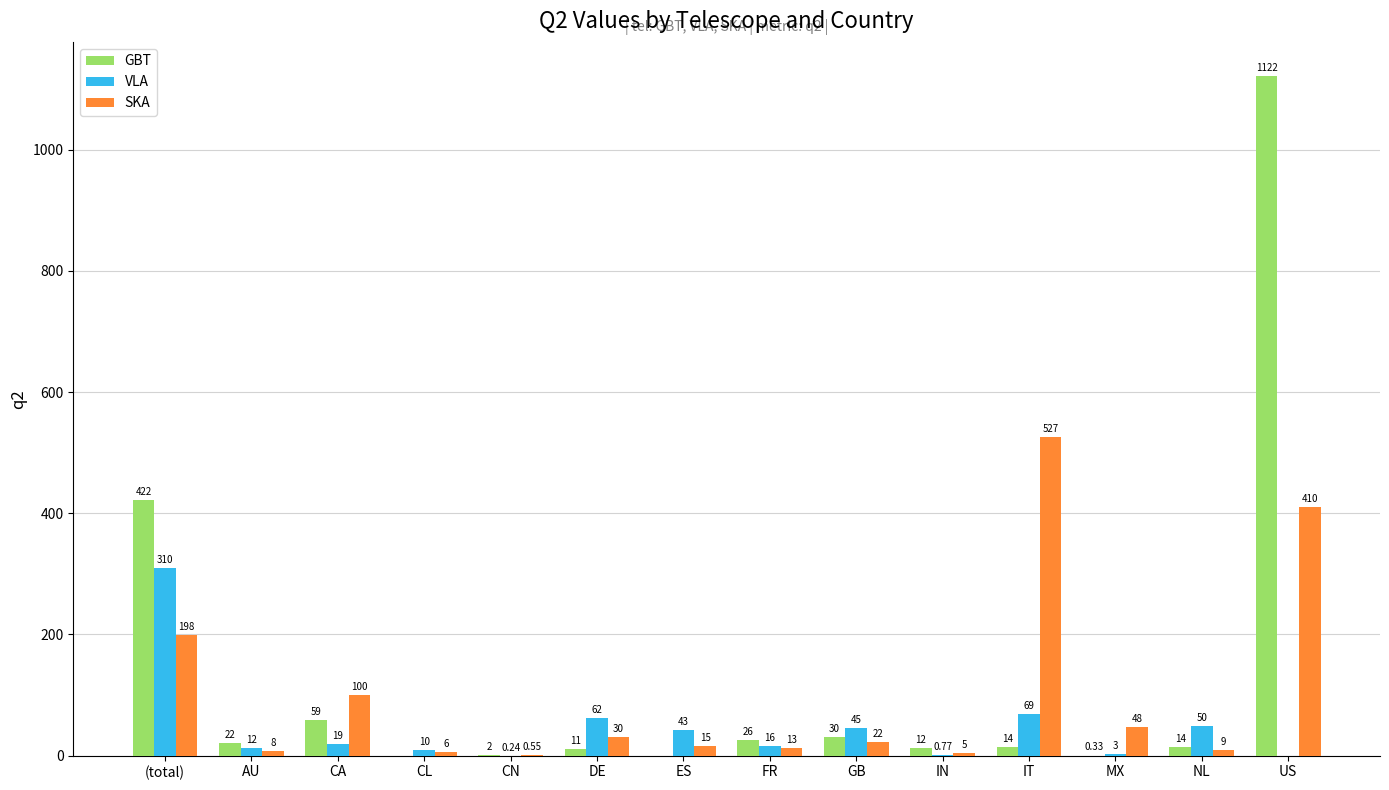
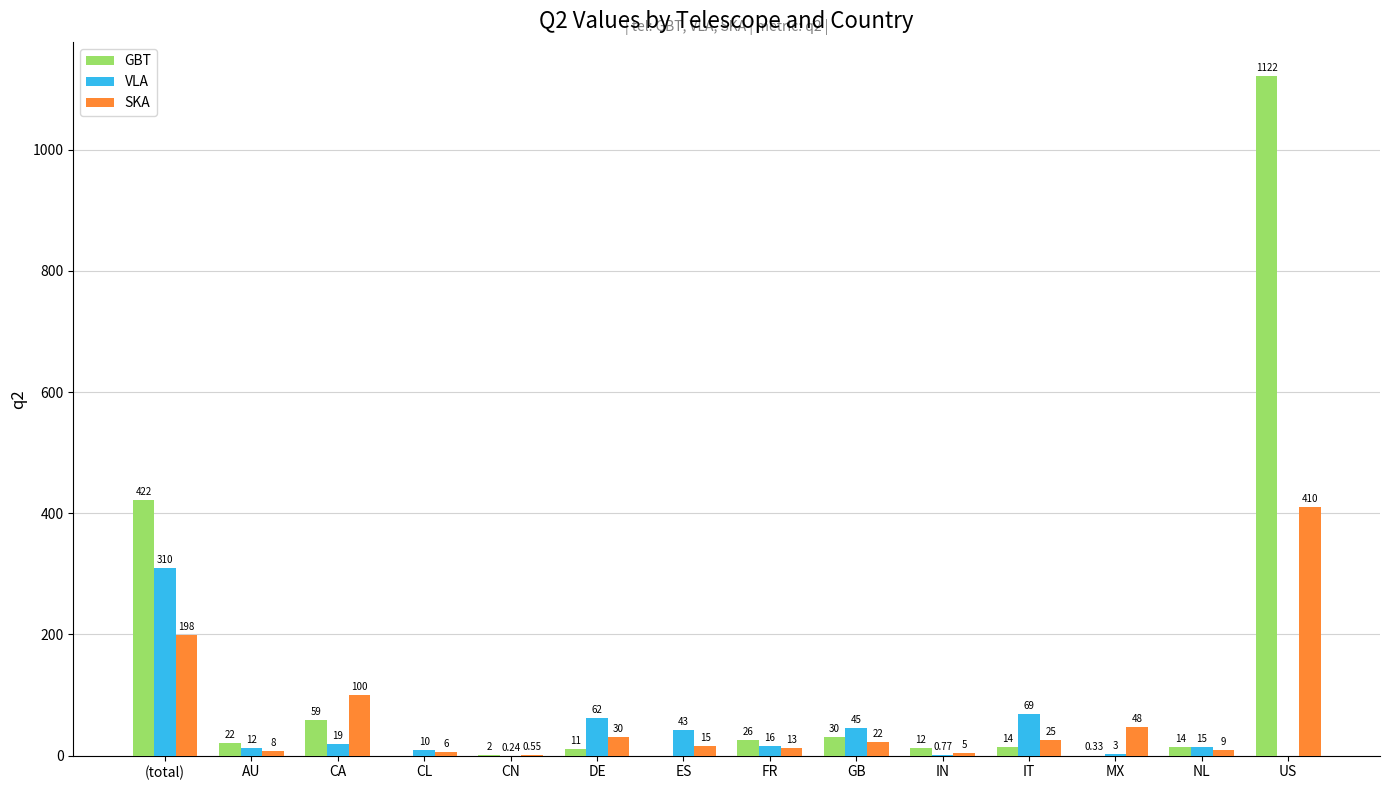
SKA, IT: 527 -> 25
VLA, NL: 50 -> 15
